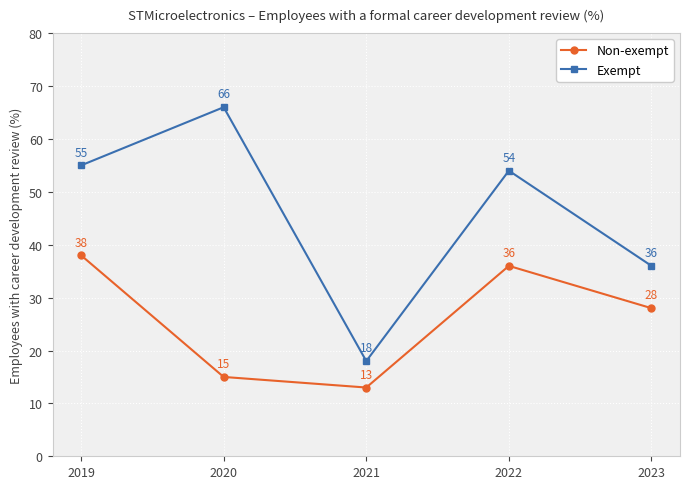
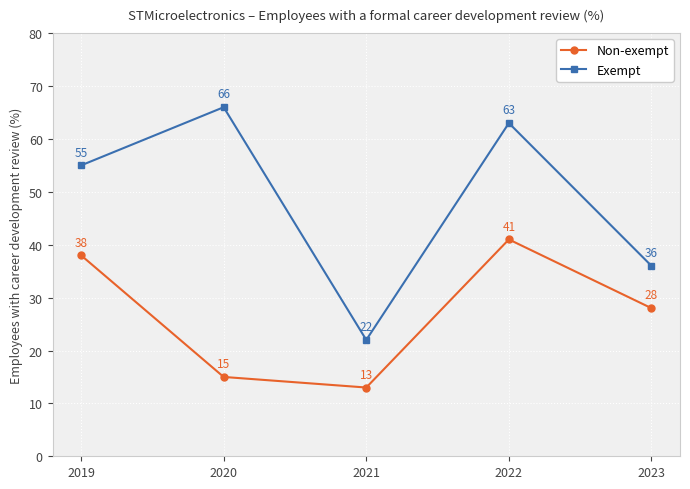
Exempt, 2021: 18 -> 22
Non-exempt, 2022: 36 -> 41
Exempt, 2022: 54 -> 63
